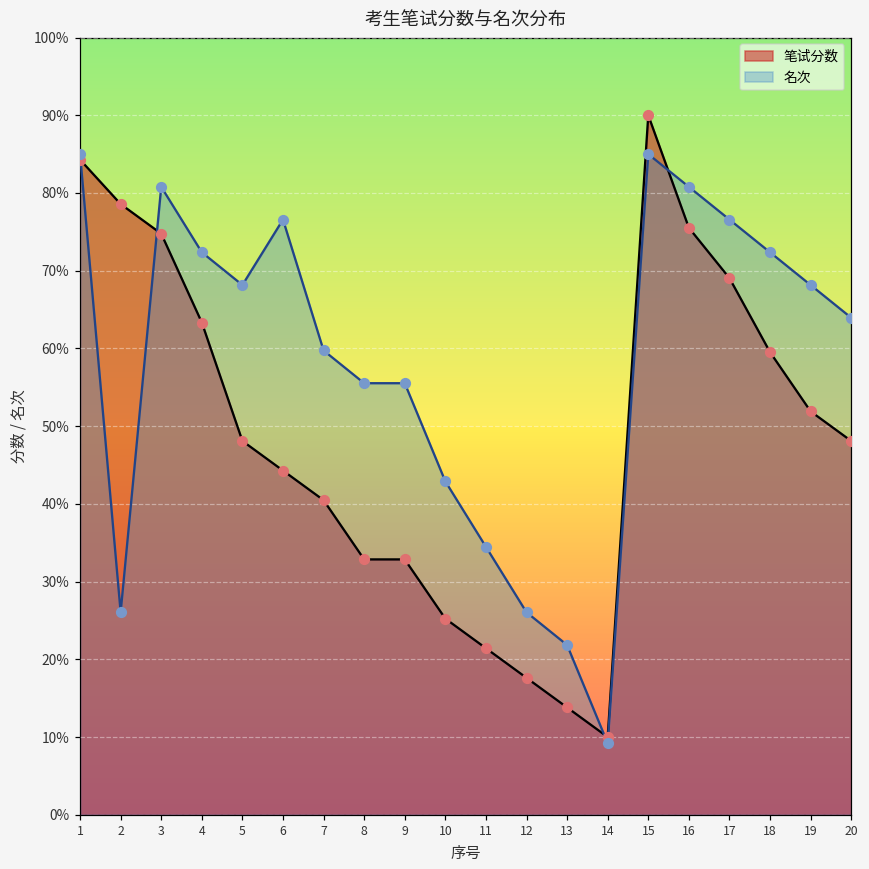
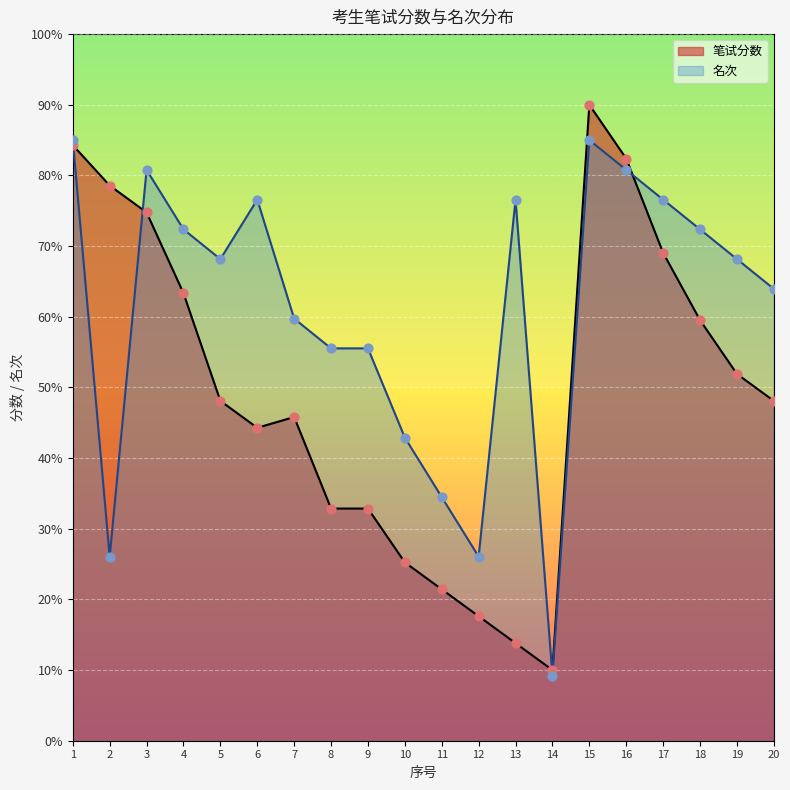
笔试分数, 7: 40% -> 46%
名次, 13: 22% -> 77%
笔试分数, 16: 76% -> 82%
